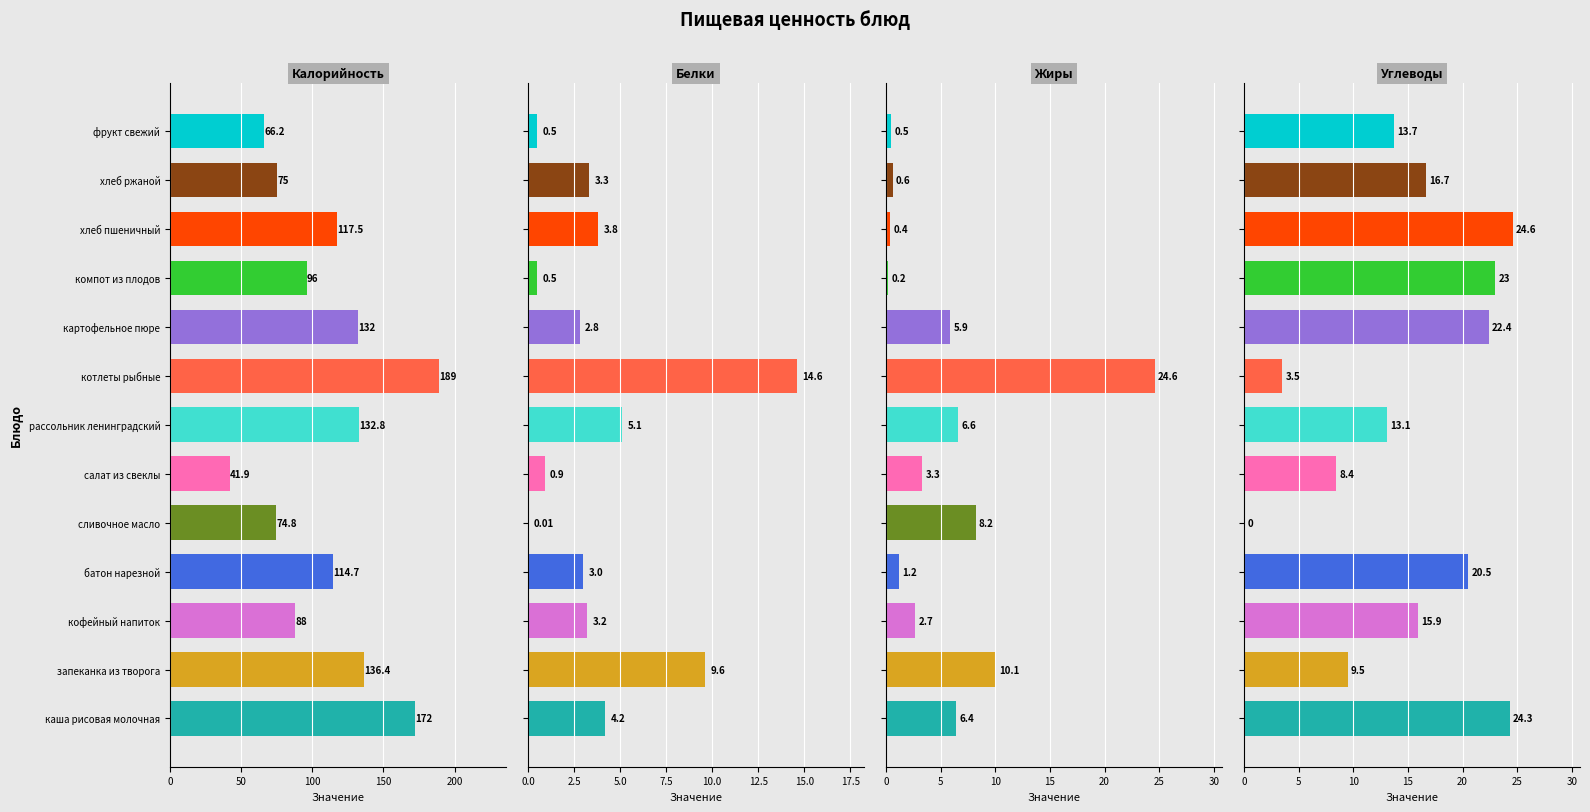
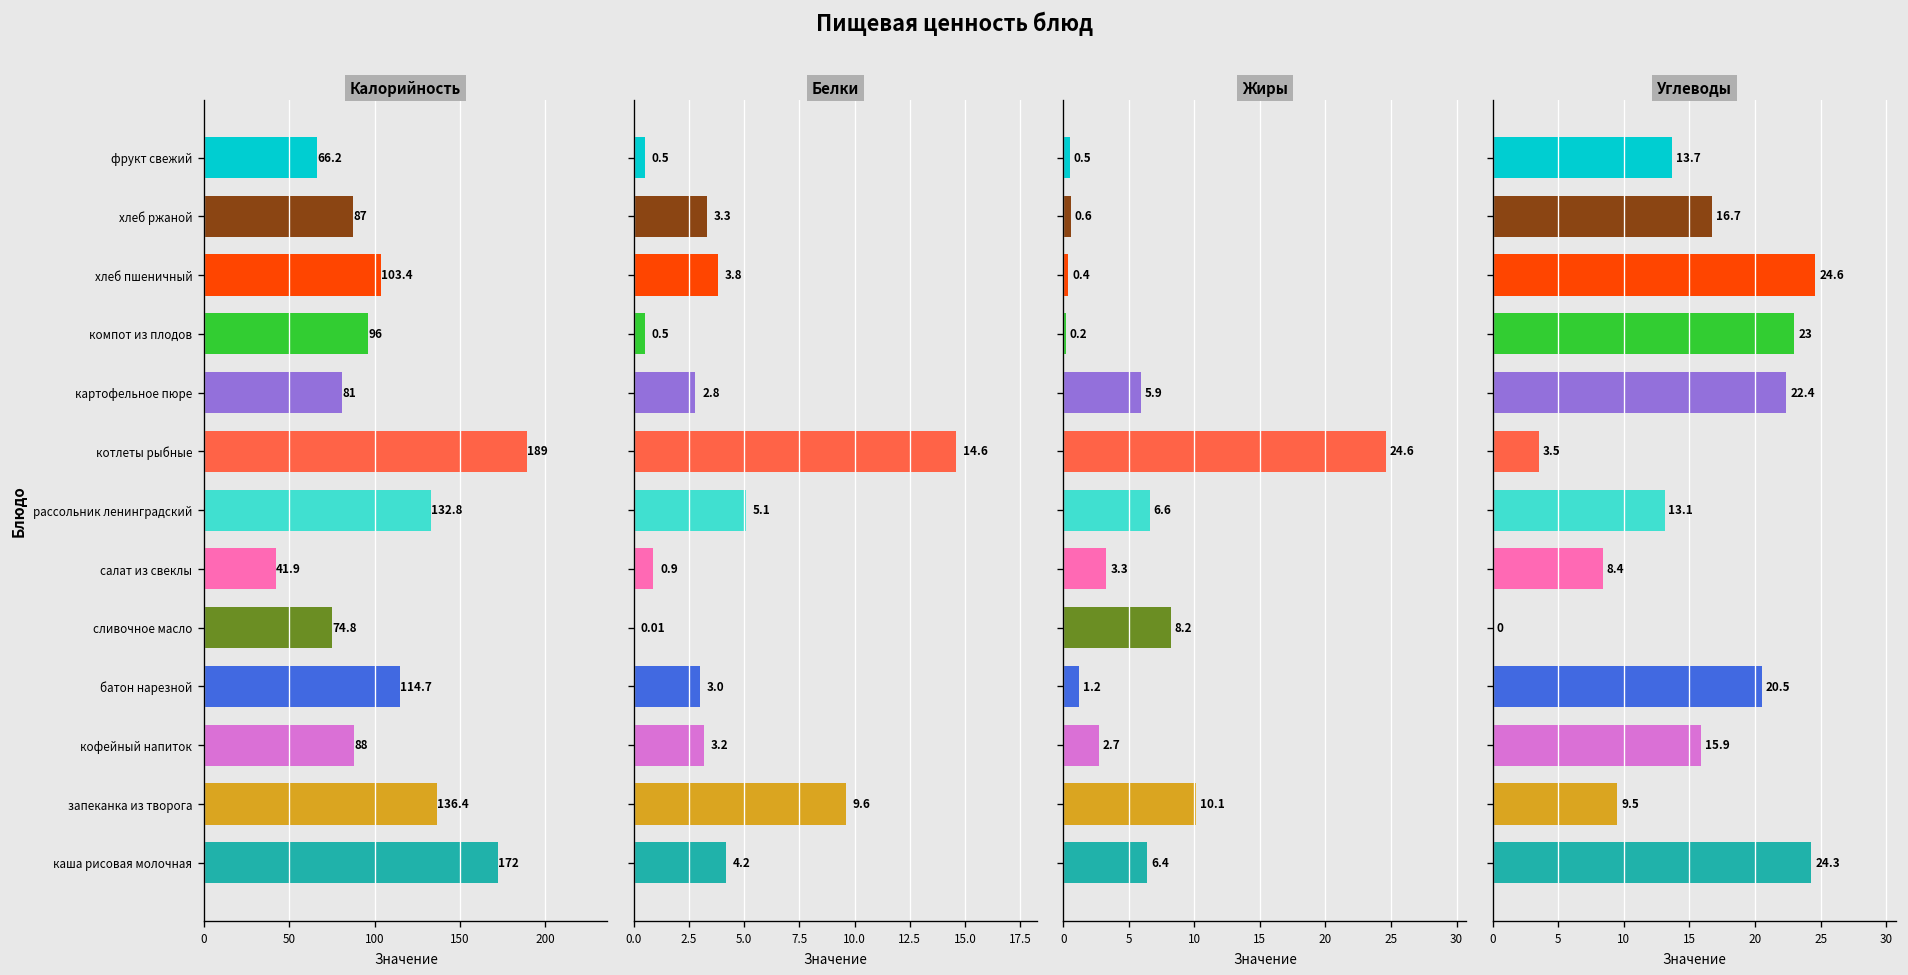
Калорийность, хлеб ржаной: 75 -> 87
Калорийность, хлеб пшеничный: 117.5 -> 103.4
Калорийность, картофельное пюре: 132 -> 81
